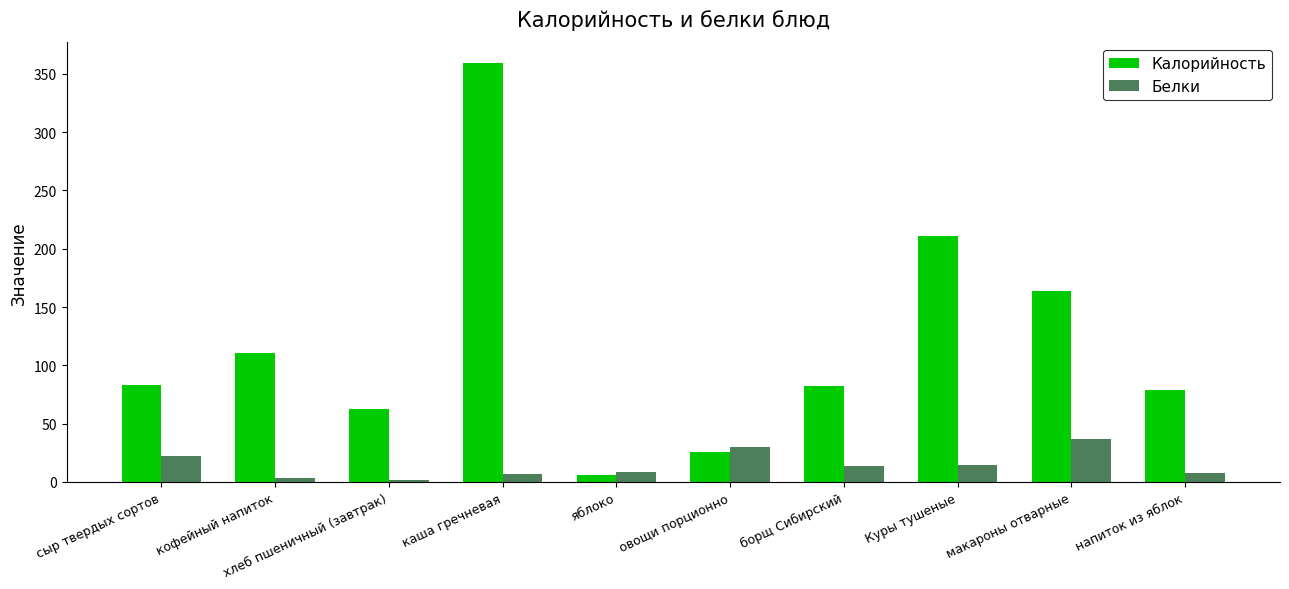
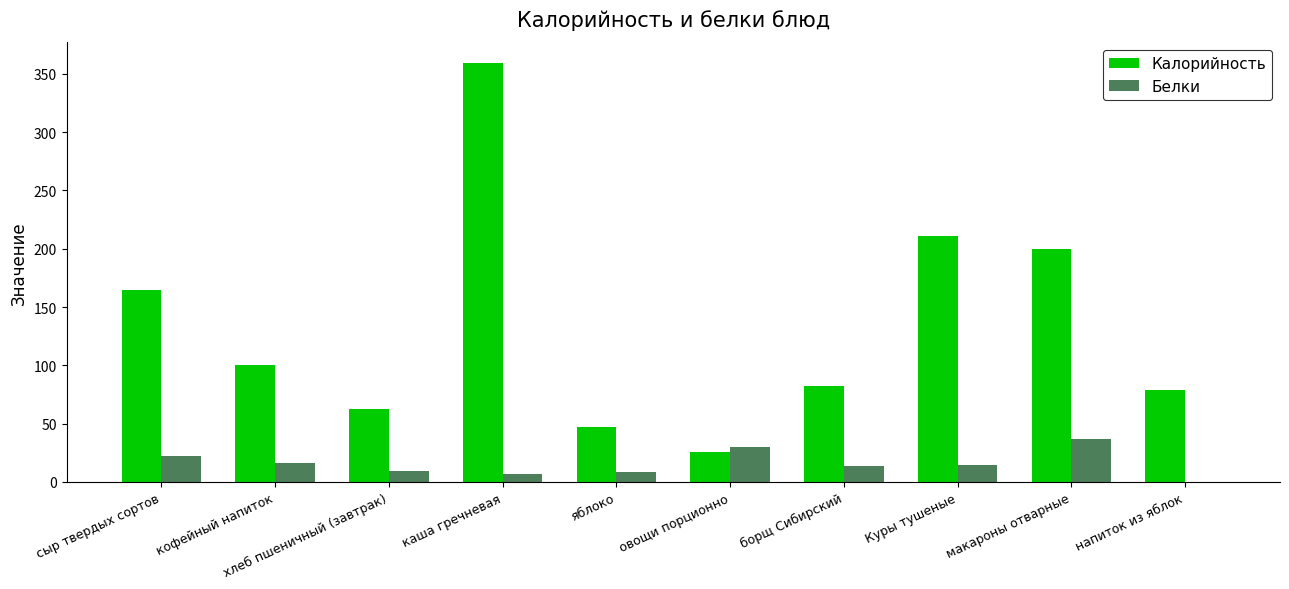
Калорийность, сыр твердых сортов: 83 -> 165
Калорийность, кофейный напиток: 110 -> 101
Белки, кофейный напиток: 3 -> 17
Белки, хлеб пшеничный (завтрак): 2 -> 10
Калорийность, яблоко: 6 -> 47
Калорийность, макароны отварные: 164 -> 199
Белки, напиток из яблок: 8 -> 0
